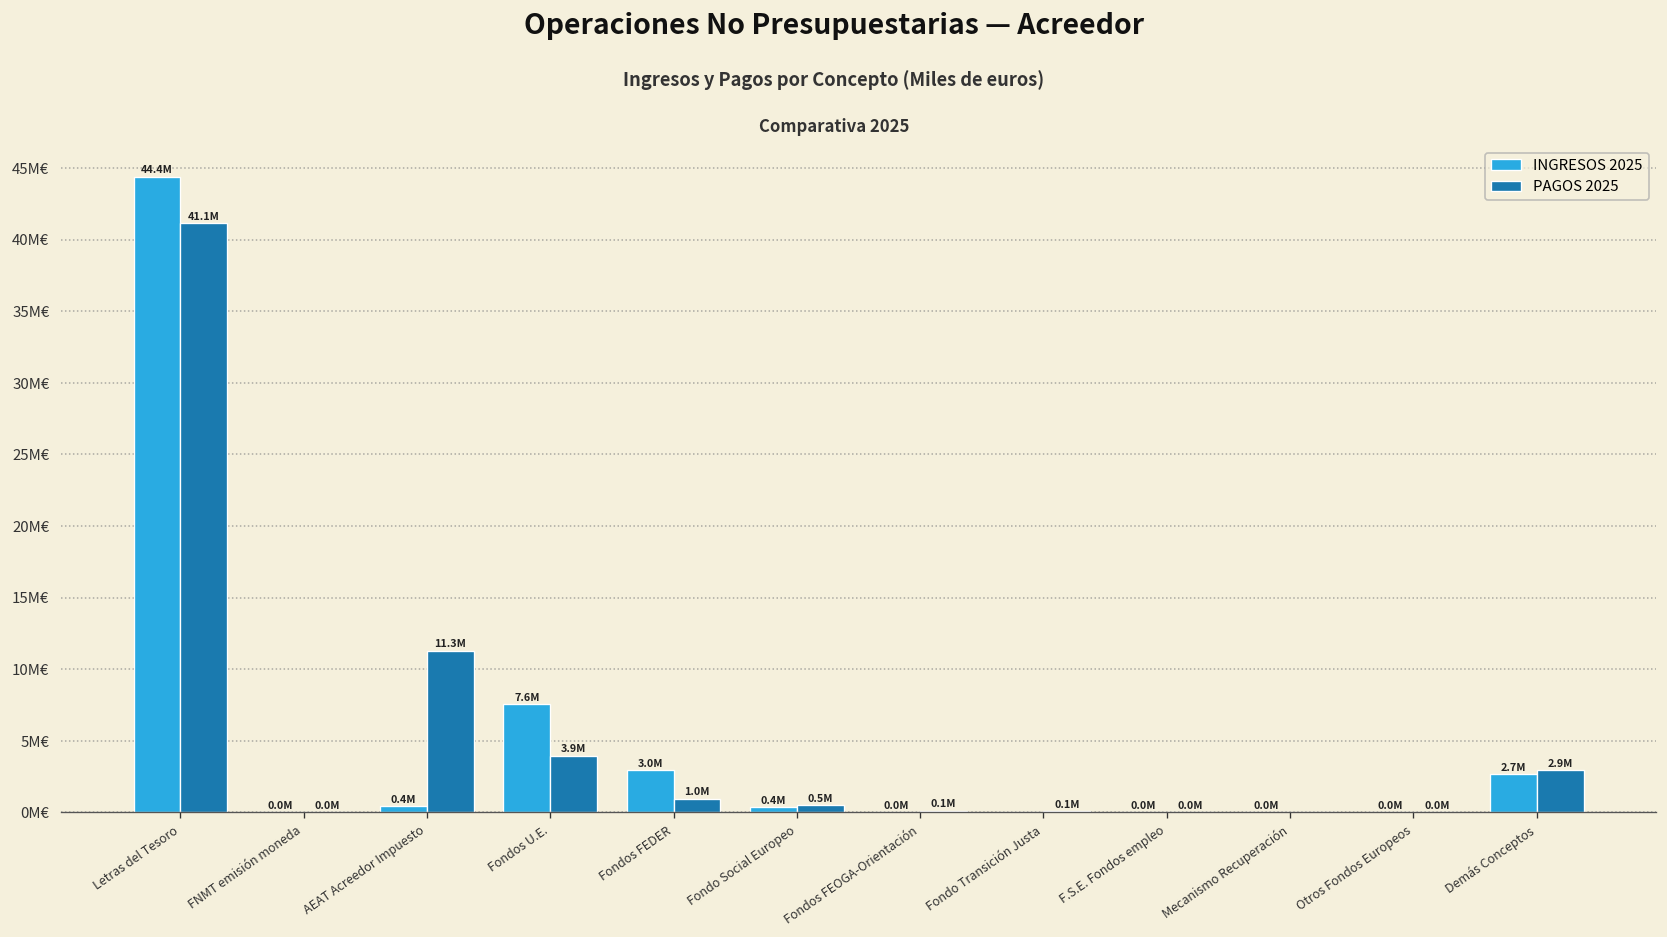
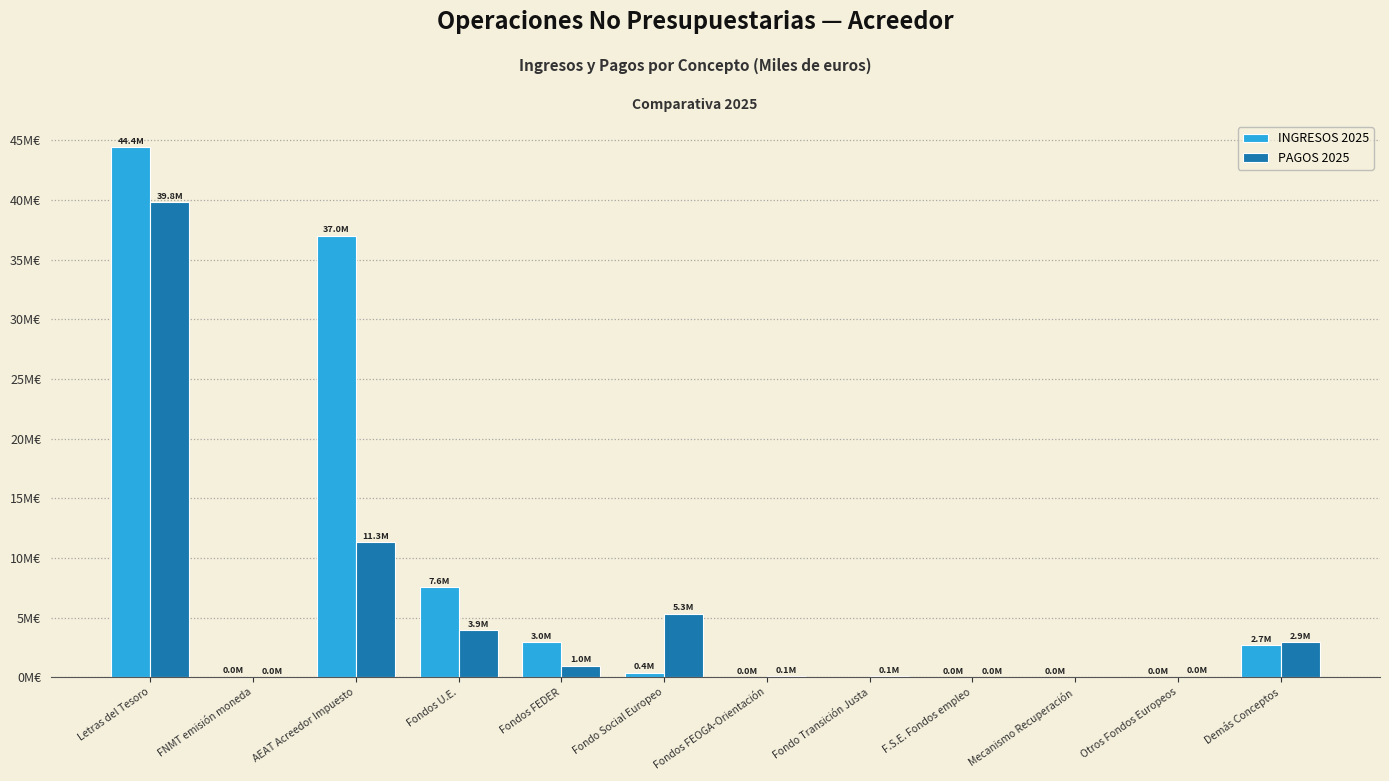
PAGOS 2025, Letras del Tesoro: 41.1M -> 39.8M
INGRESOS 2025, AEAT Acreedor Impuesto: 0.4M -> 37.0M
PAGOS 2025, Fondo Social Europeo: 0.5M -> 5.3M
